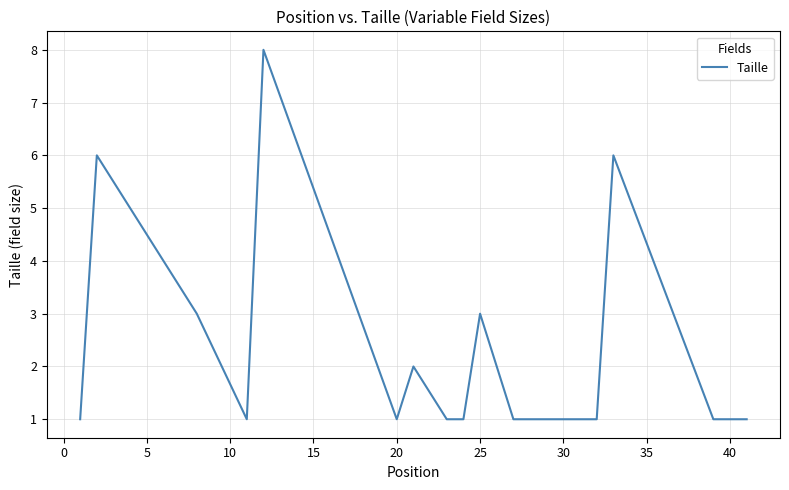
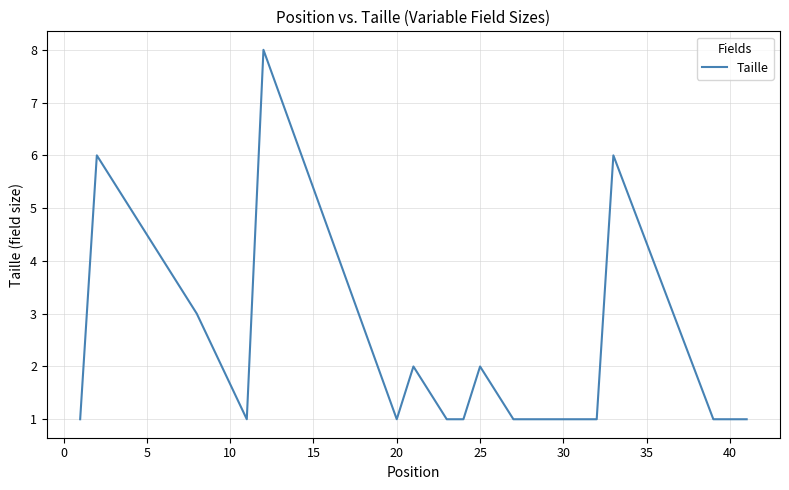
25: 3 -> 2
